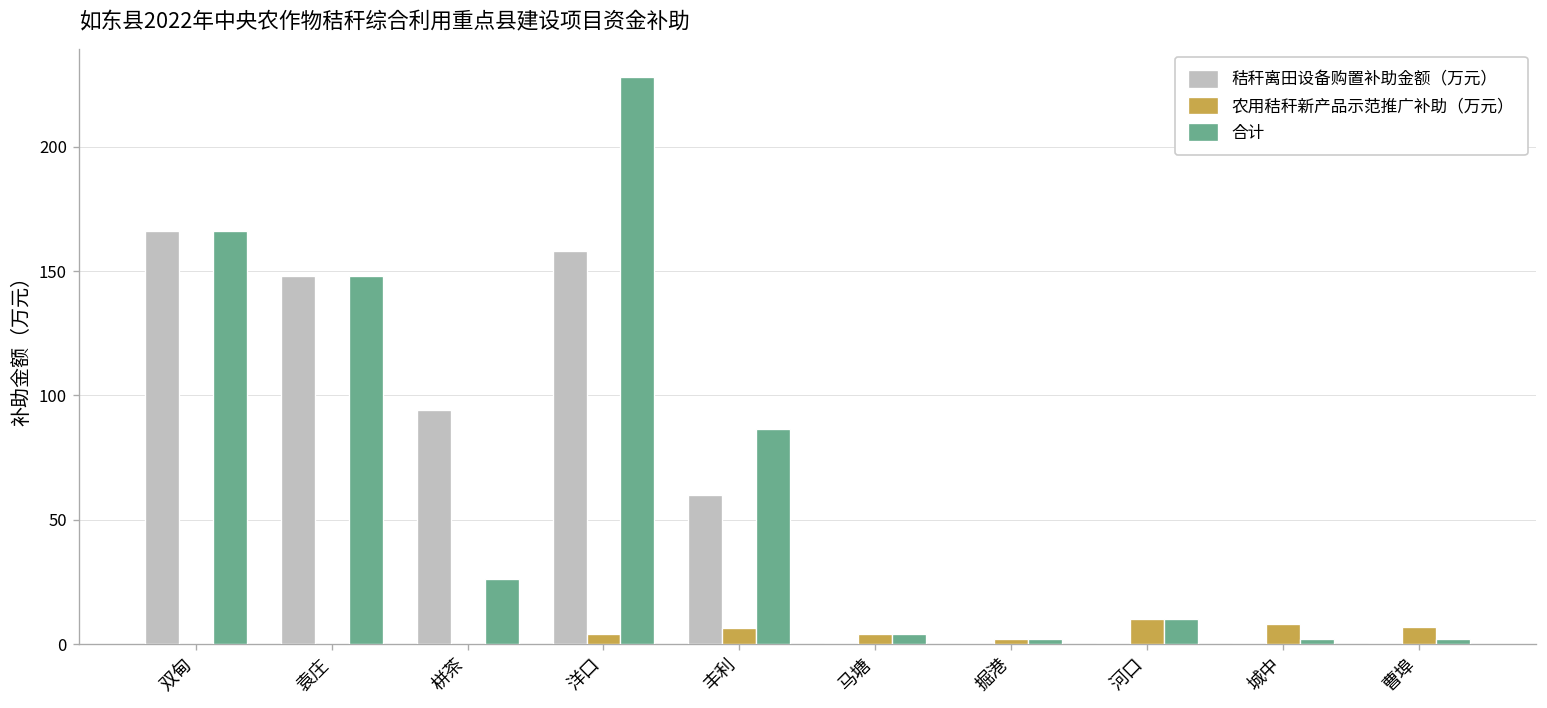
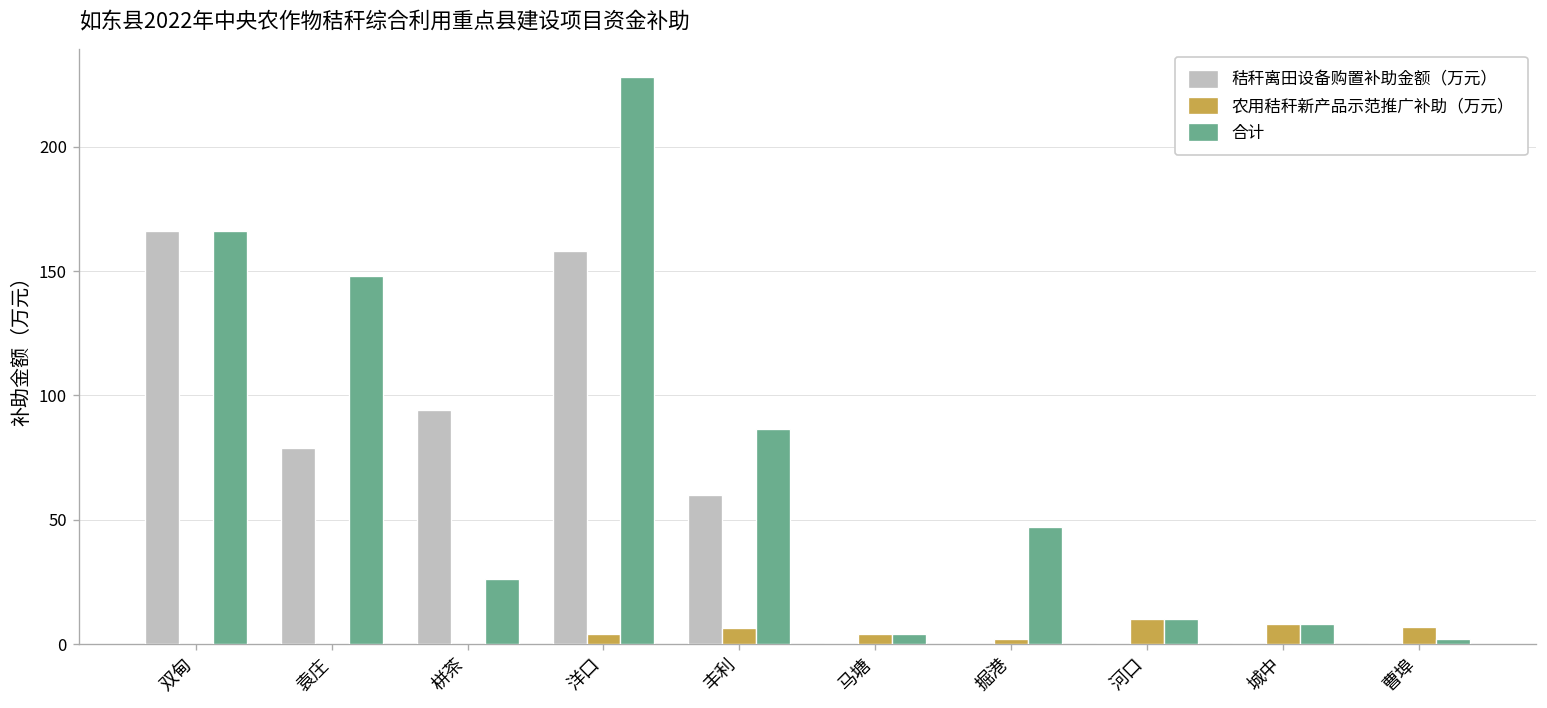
秸秆离田设备购置补助金额（万元）, 袁庄: 148 -> 79
合计, 掘港: 2 -> 47
合计, 城中: 2 -> 8
